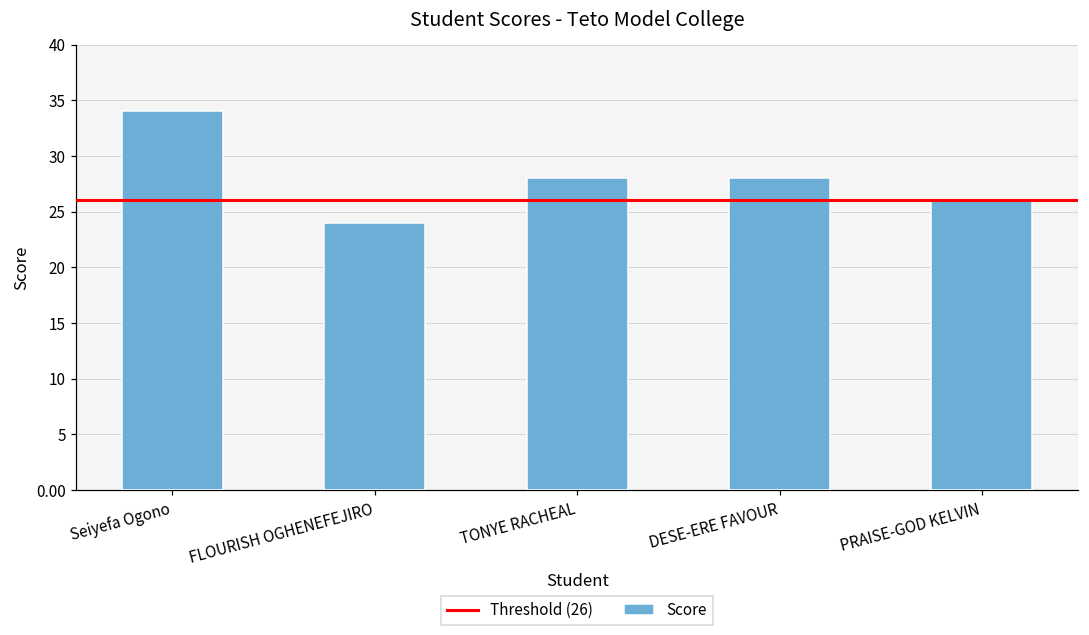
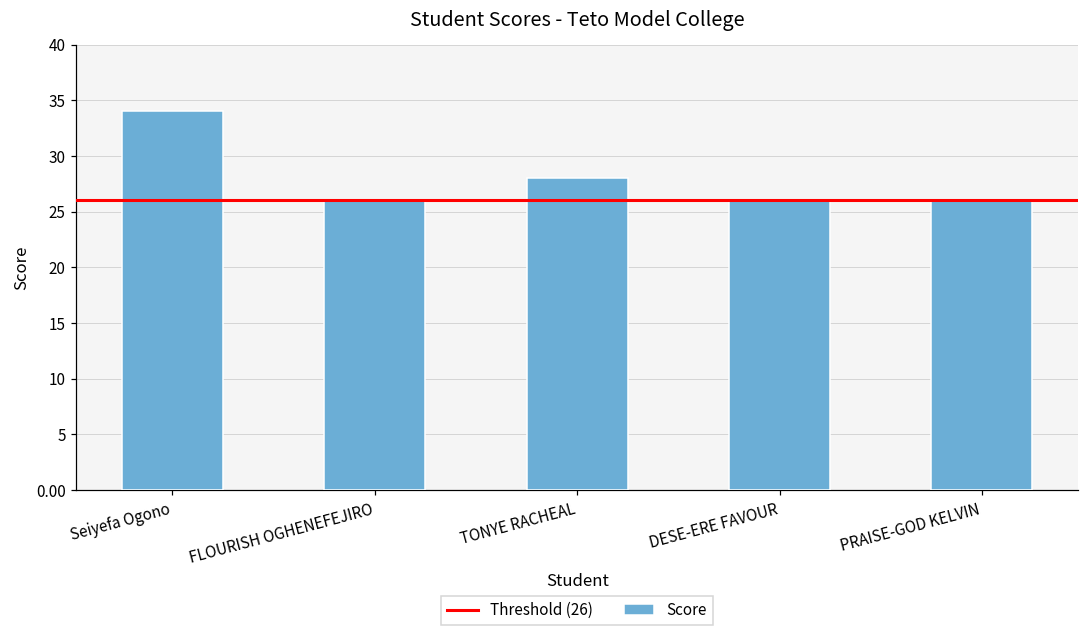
FLOURISH OGHENEFEJIRO: 24 -> 26
DESE-ERE FAVOUR: 28 -> 26
